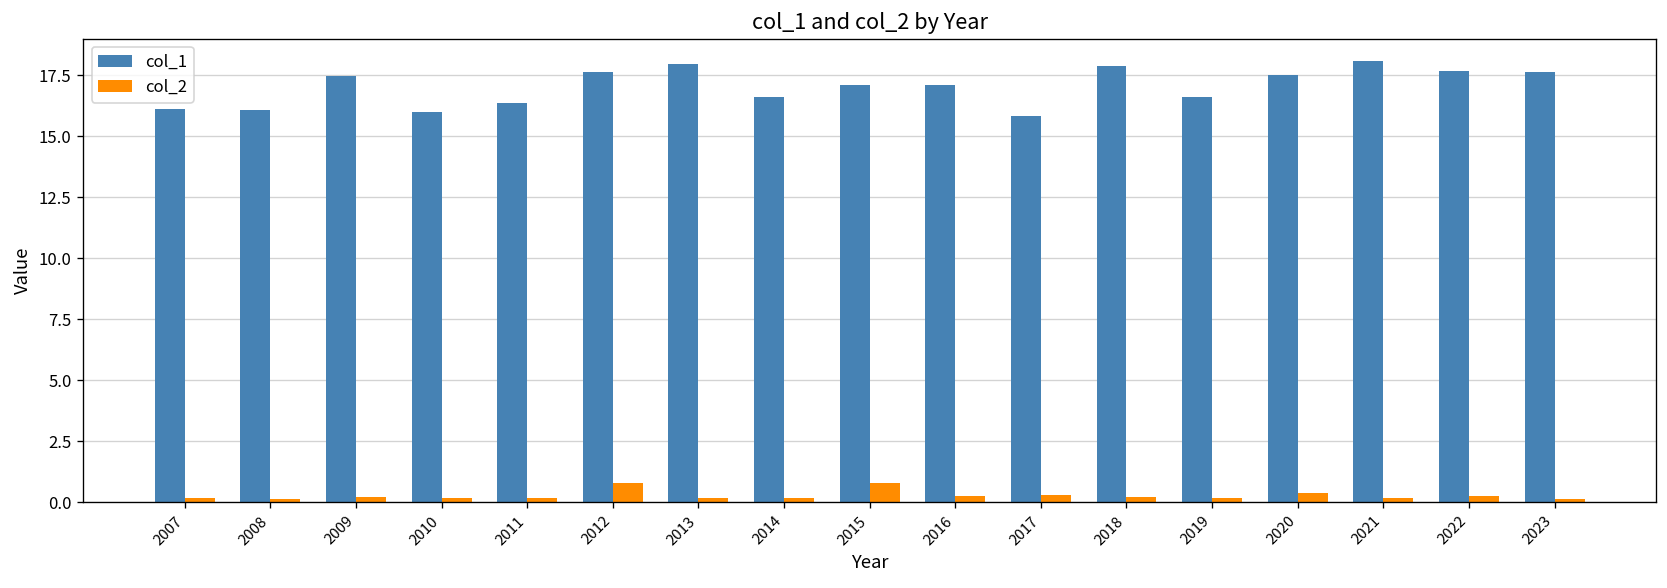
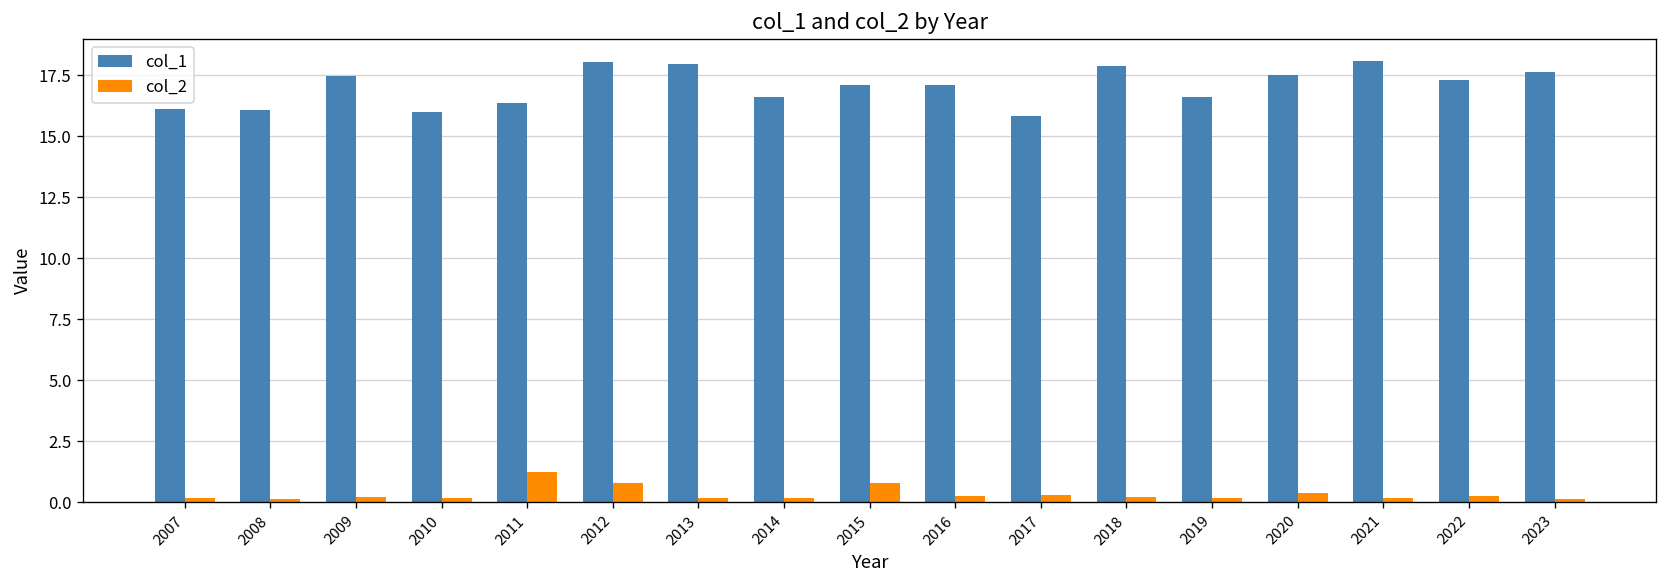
col_2, 2011: 0.2 -> 1.2
col_1, 2012: 17.6 -> 18.0
col_1, 2022: 17.7 -> 17.3
